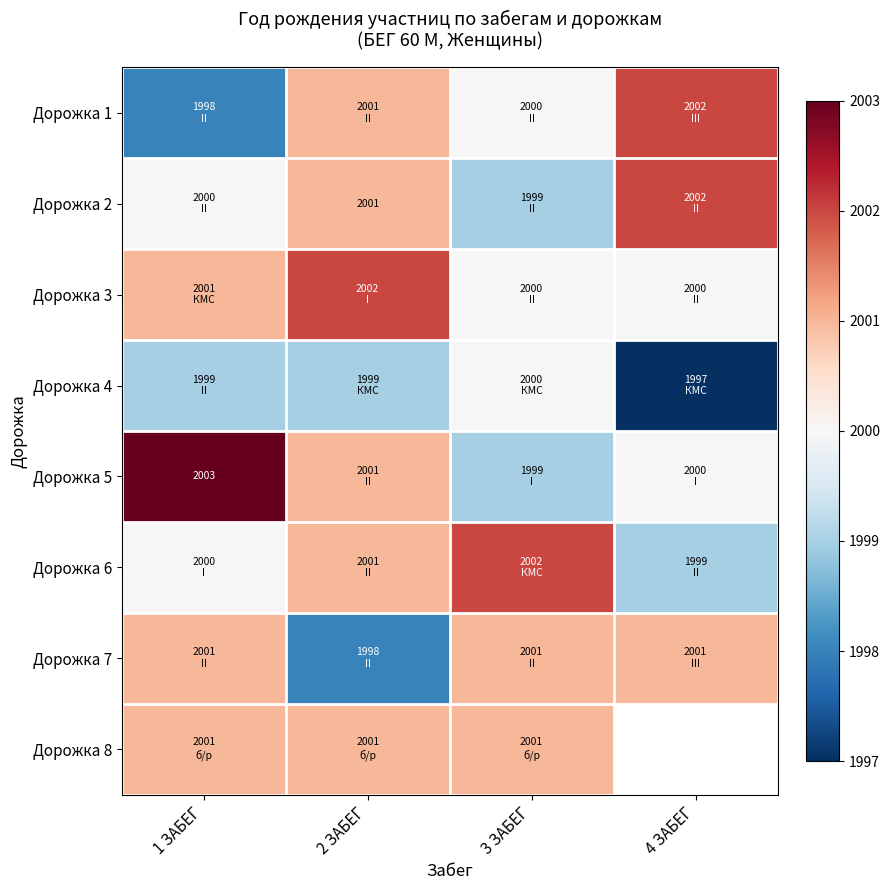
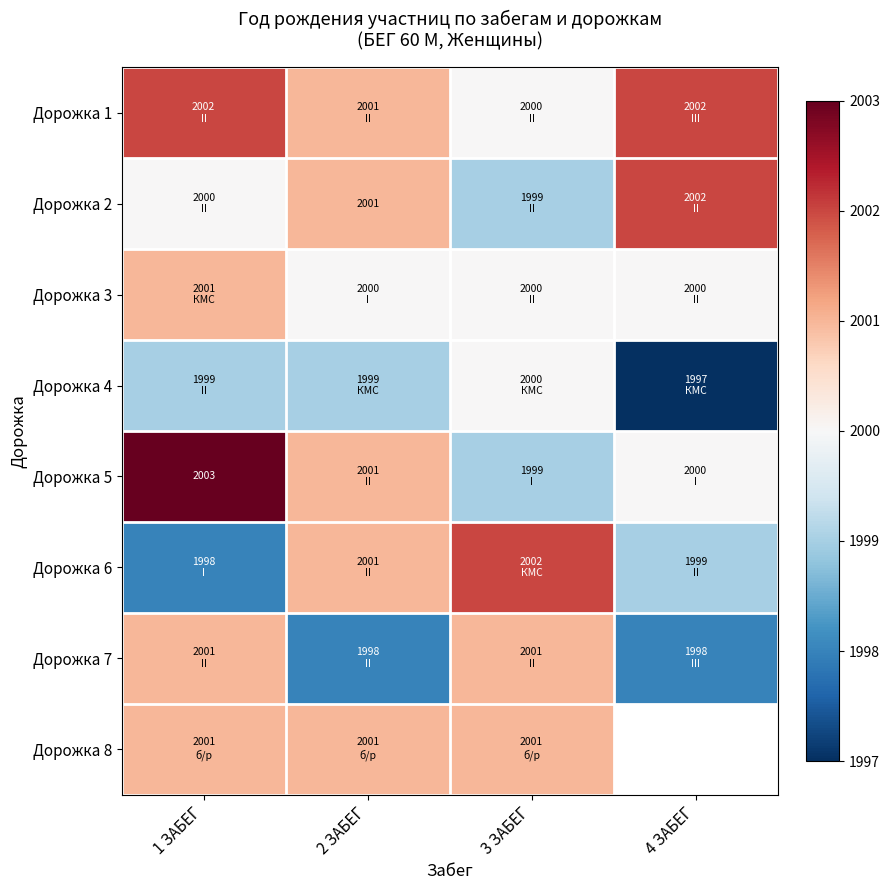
Дорожка 1, 1 ЗАБЕГ: 1998 -> 2002
Дорожка 3, 2 ЗАБЕГ: 2002 -> 2000
Дорожка 6, 1 ЗАБЕГ: 2000 -> 1998
Дорожка 7, 4 ЗАБЕГ: 2001 -> 1998
